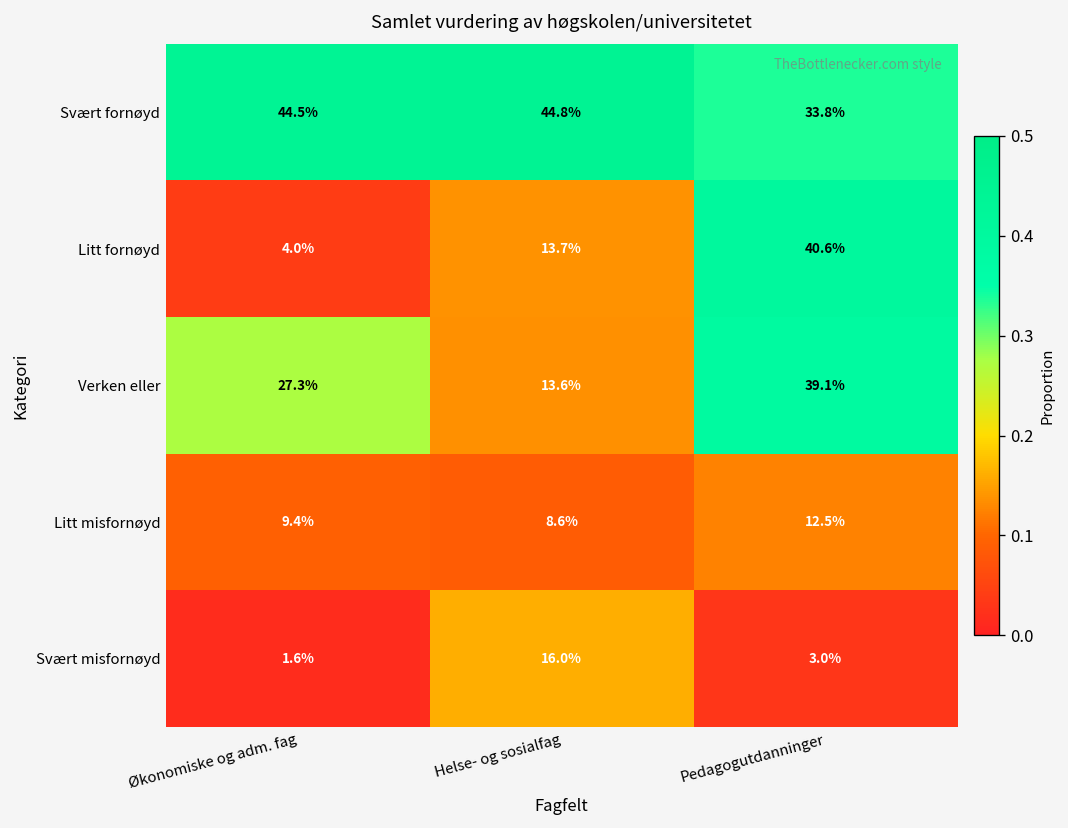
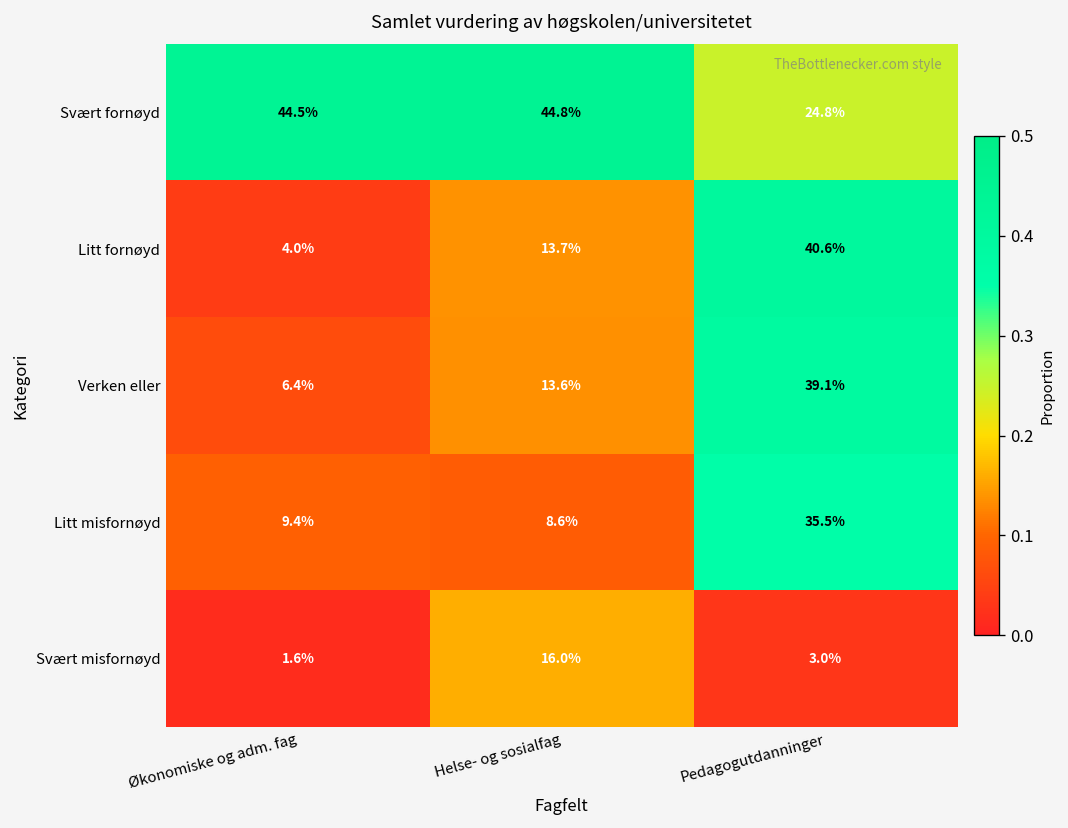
Svært fornøyd, Pedagogutdanninger: 33.8% -> 24.8%
Verken eller, Økonomiske og adm. fag: 27.3% -> 6.4%
Litt misfornøyd, Pedagogutdanninger: 12.5% -> 35.5%
